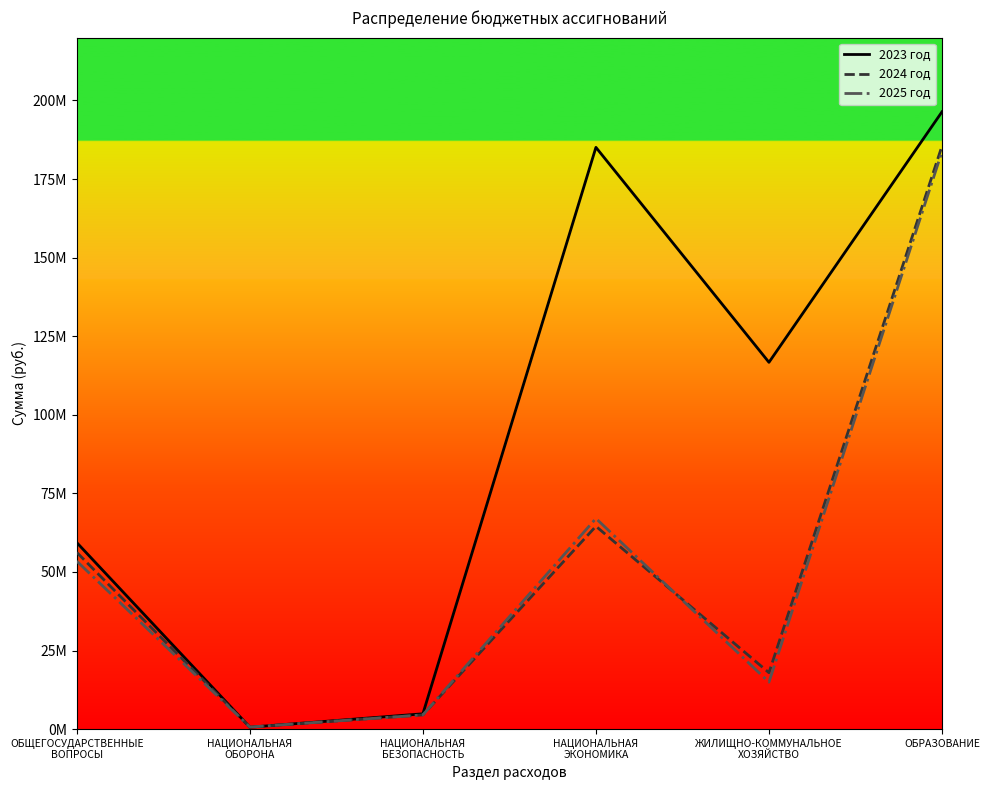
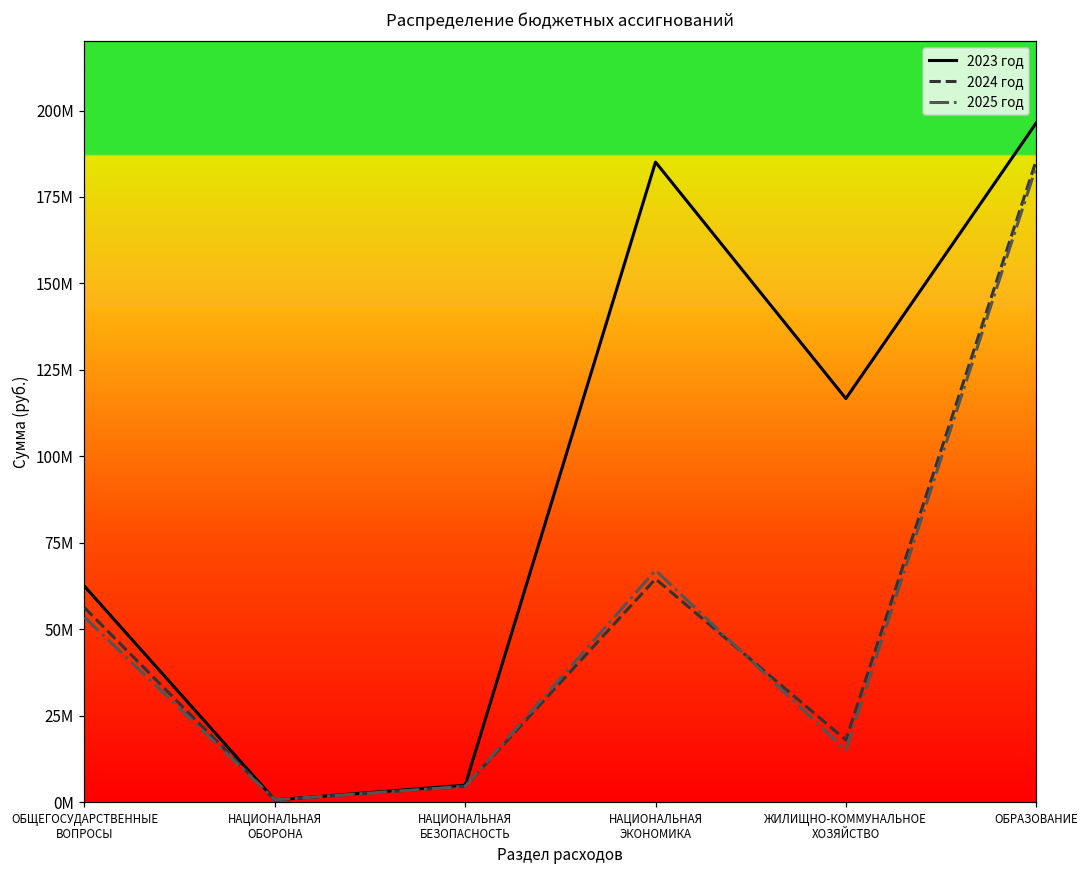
2023 год, ОБЩЕГОСУДАРСТВЕННЫЕ ВОПРОСЫ: 59000000 -> 62000000
